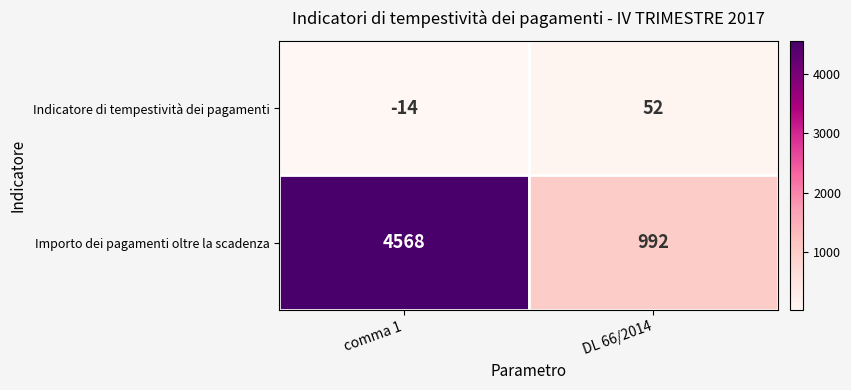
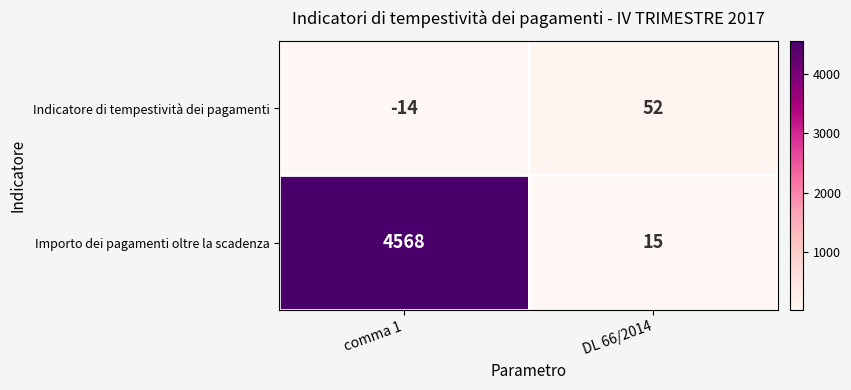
Importo dei pagamenti oltre la scadenza, DL 66/2014: 992 -> 15
